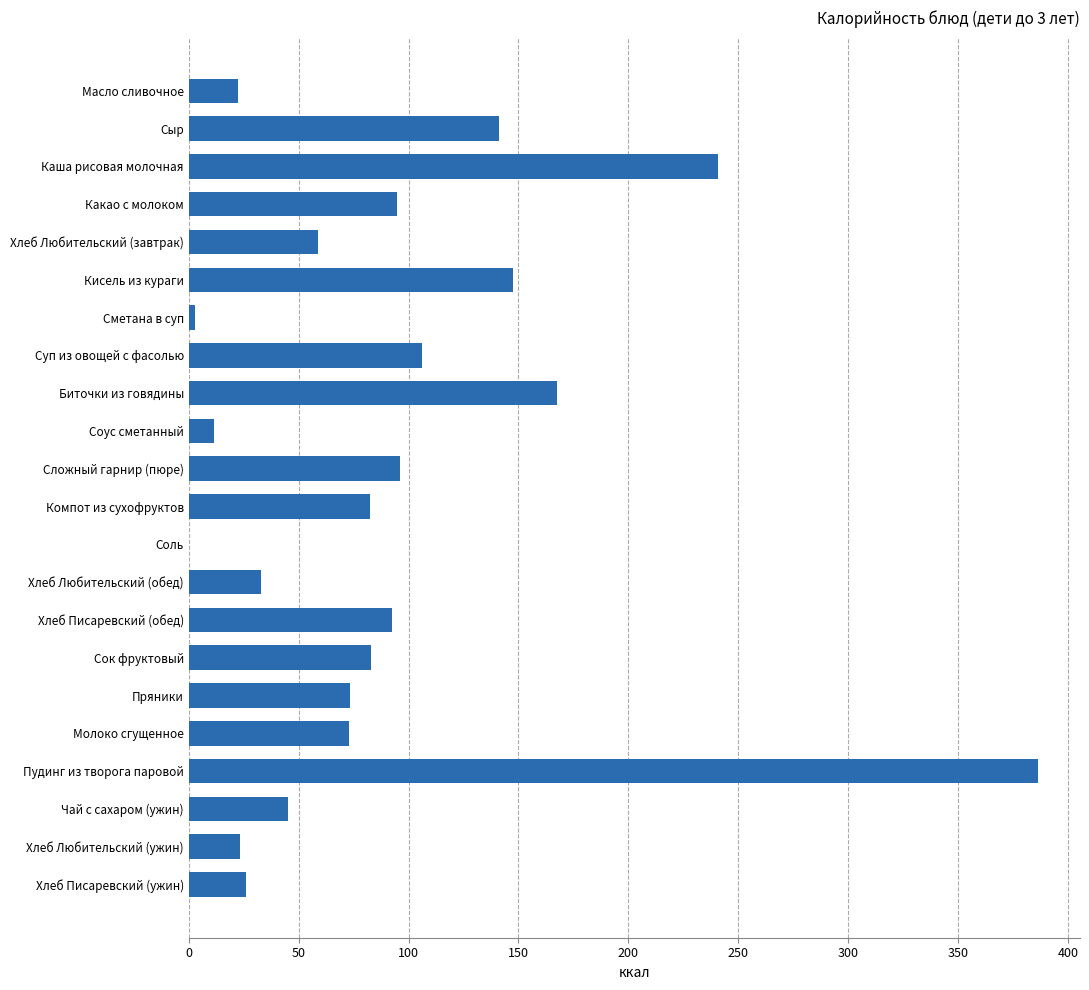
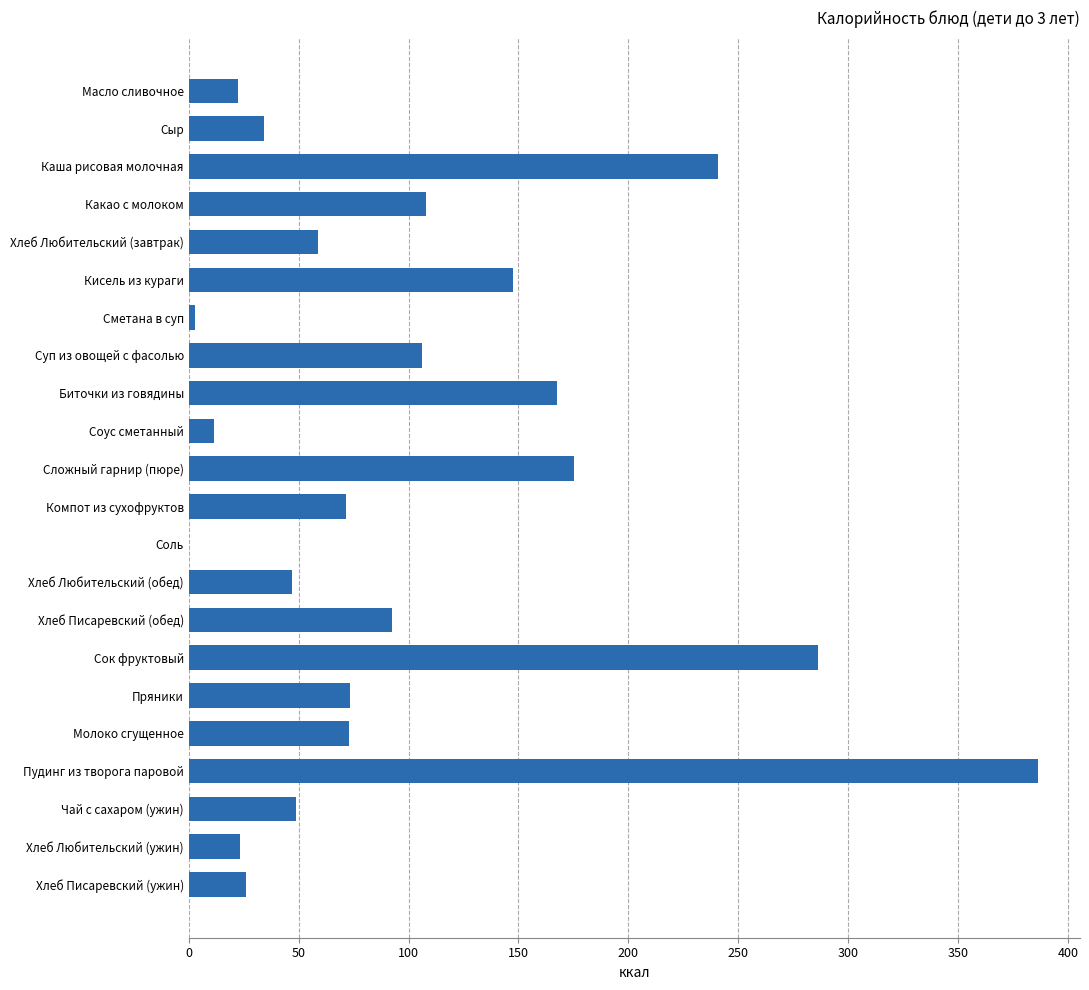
Сыр: 141 -> 34
Какао с молоком: 95 -> 108
Сложный гарнир (пюре): 96 -> 175
Компот из сухофруктов: 83 -> 72
Хлеб Любительский (обед): 33 -> 47
Сок фруктовый: 83 -> 286
Чай с сахаром (ужин): 45 -> 49
